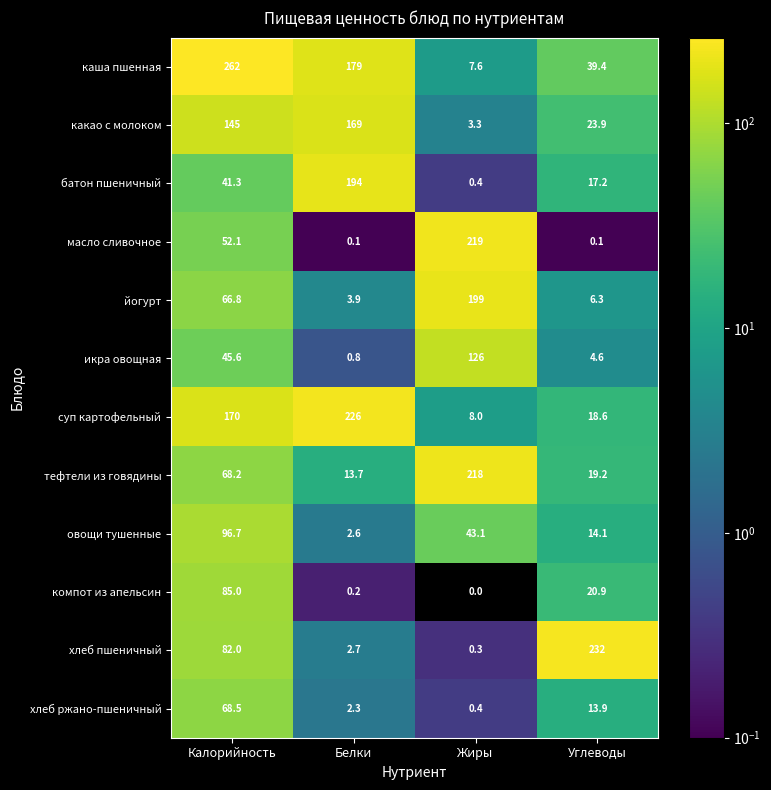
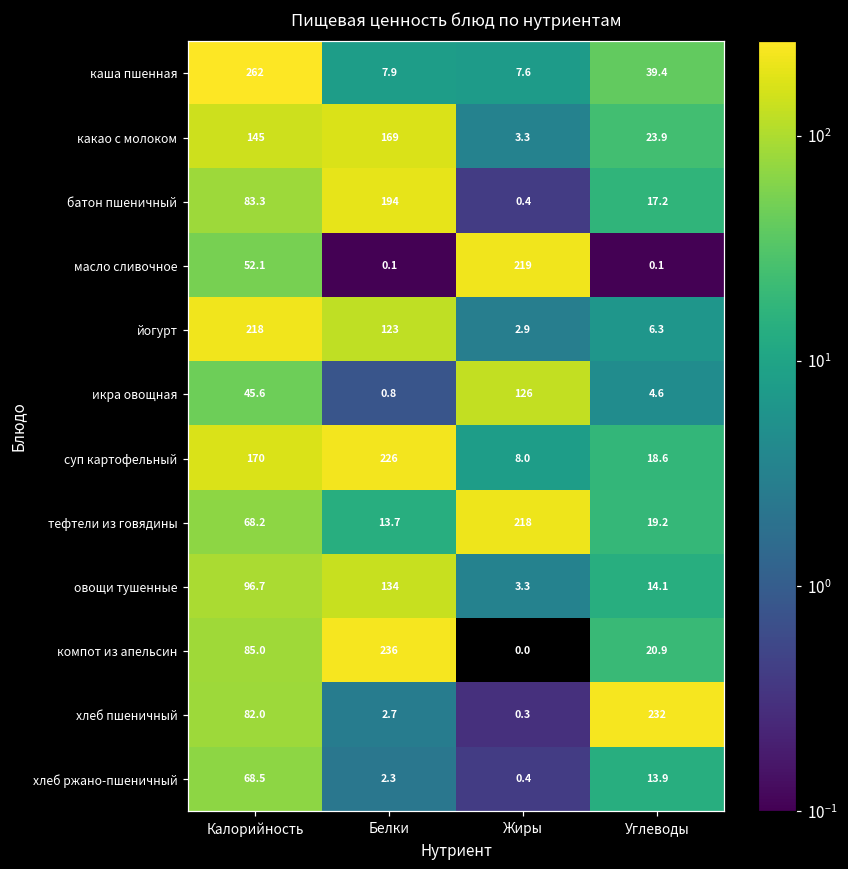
каша пшенная, Белки: 179 -> 7.9
батон пшеничный, Калорийность: 41.3 -> 83.3
йогурт, Калорийность: 66.8 -> 218
йогурт, Белки: 3.9 -> 123
йогурт, Жиры: 199 -> 2.9
овощи тушенные, Белки: 2.6 -> 134
овощи тушенные, Жиры: 43.1 -> 3.3
компот из апельсин, Белки: 0.2 -> 236
